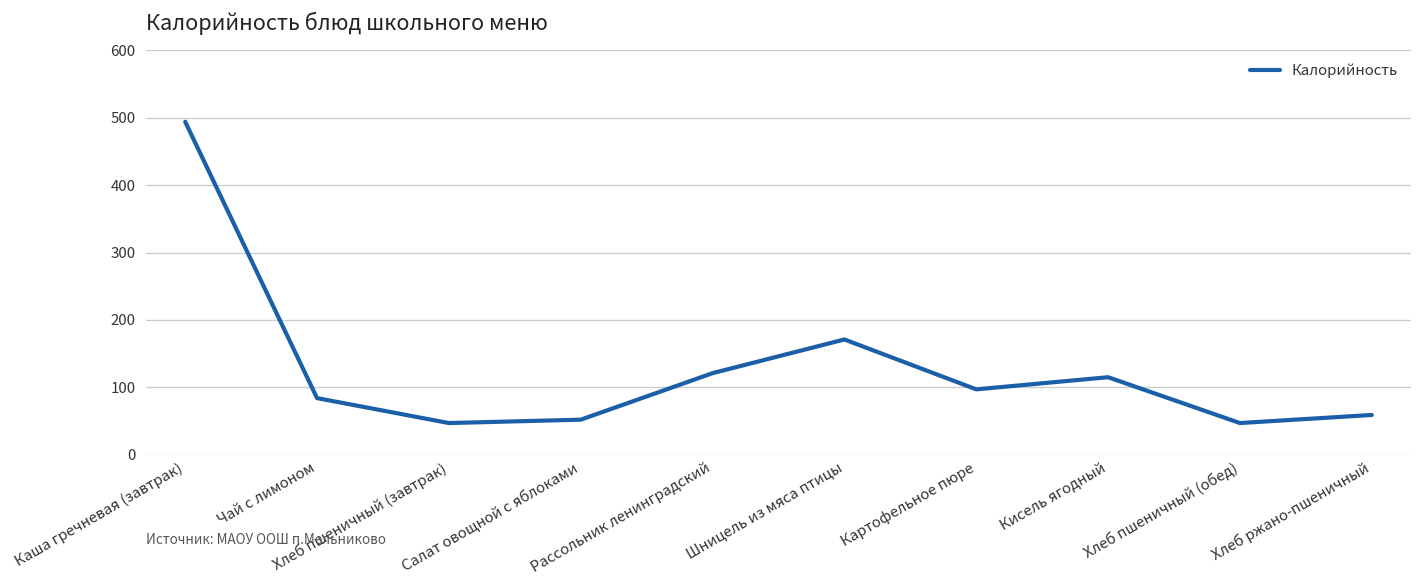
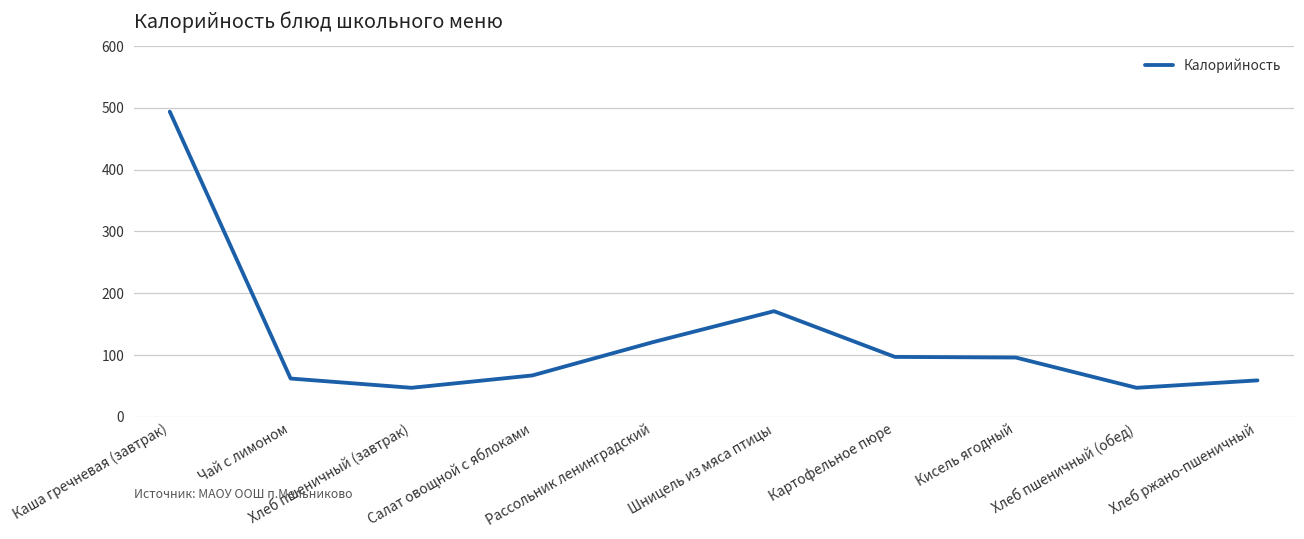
Чай с лимоном: 80 -> 60
Салат овощной с яблоками: 50 -> 70
Кисель ягодный: 120 -> 100
